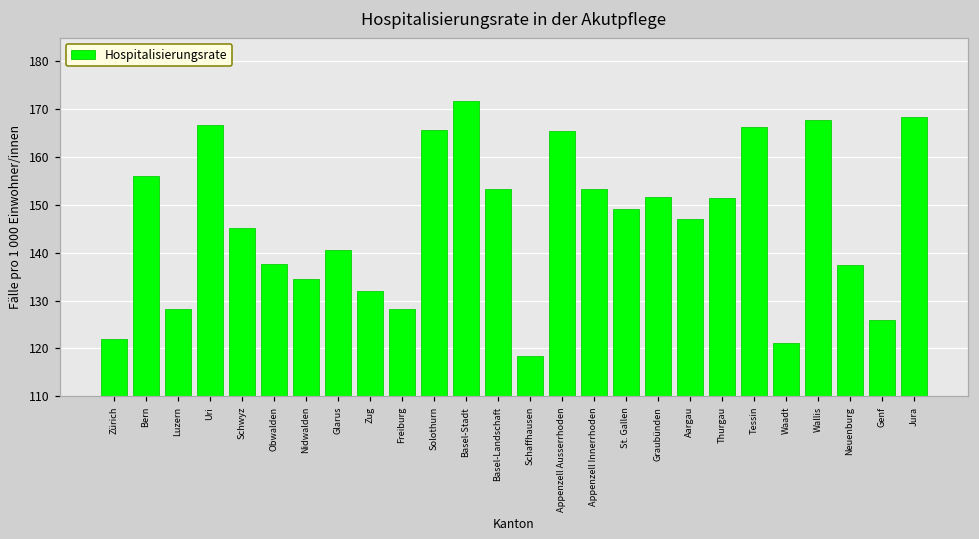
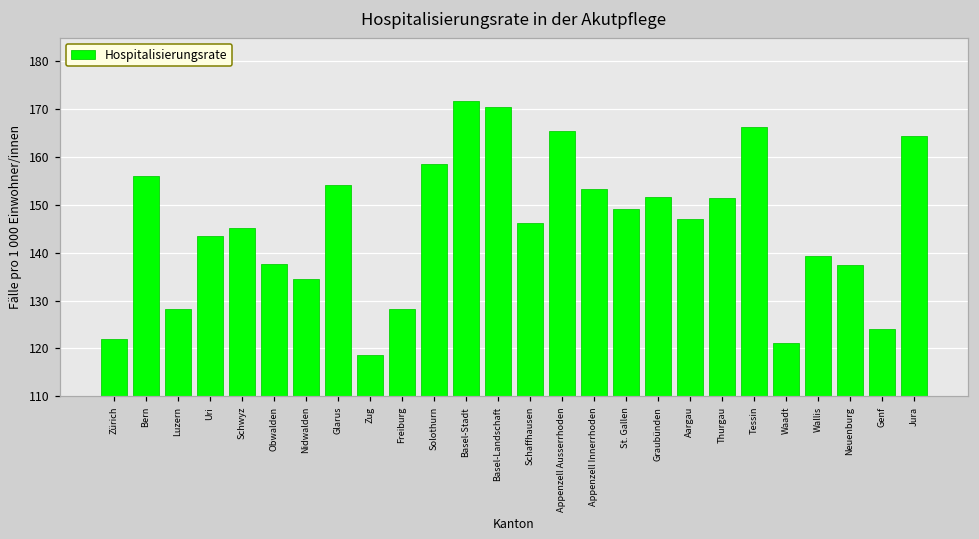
Uri: 167 -> 143
Glarus: 141 -> 154
Zug: 132 -> 119
Solothurn: 166 -> 159
Basel-Landschaft: 153 -> 171
Schaffhausen: 119 -> 146
Wallis: 168 -> 139
Genf: 126 -> 124
Jura: 168 -> 165
